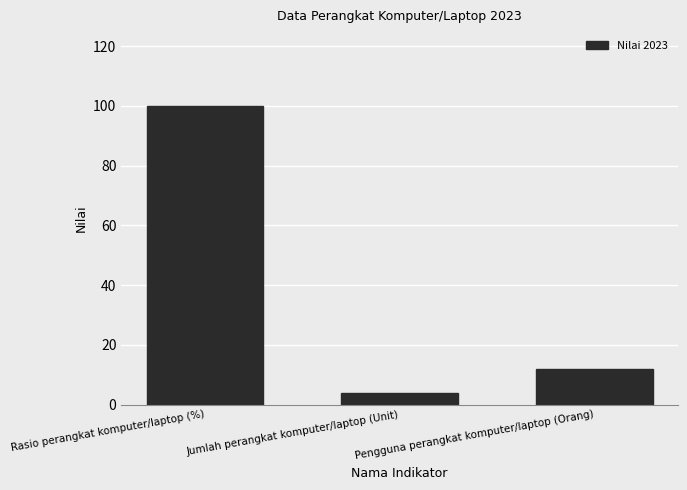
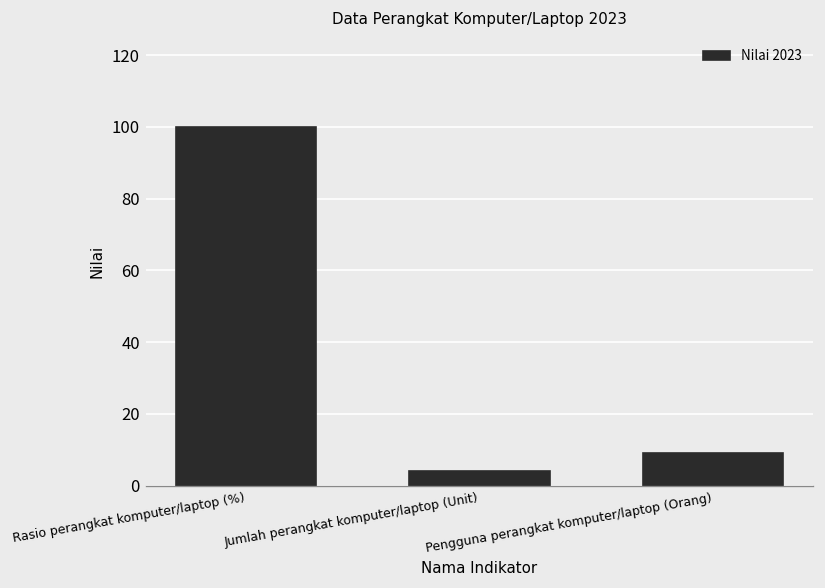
Pengguna perangkat komputer/laptop (Orang): 12 -> 9
